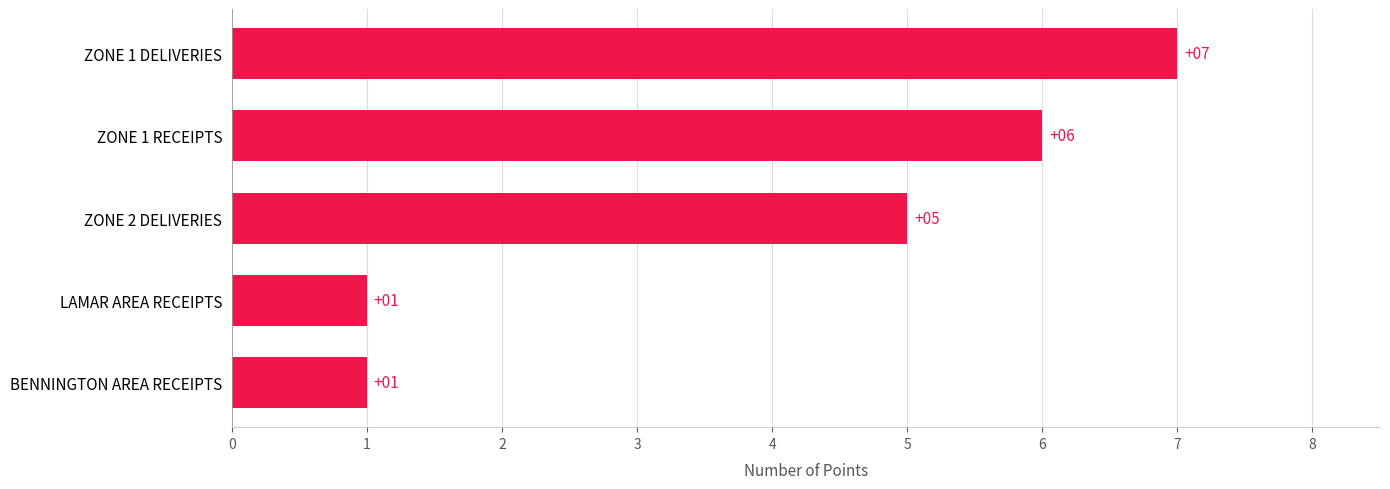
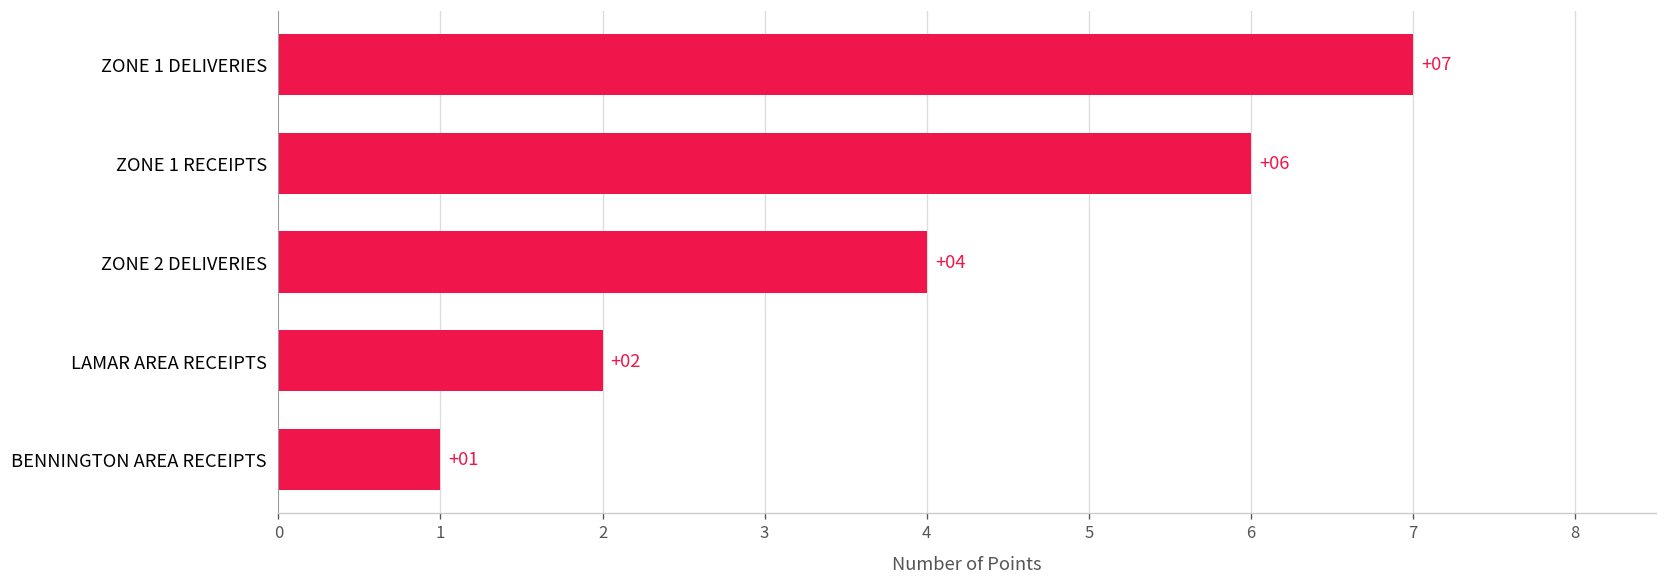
ZONE 2 DELIVERIES: +05 -> +04
LAMAR AREA RECEIPTS: +01 -> +02
